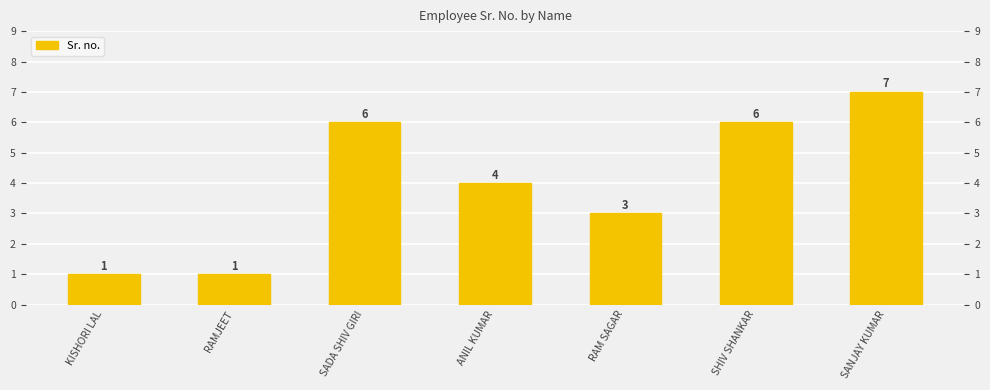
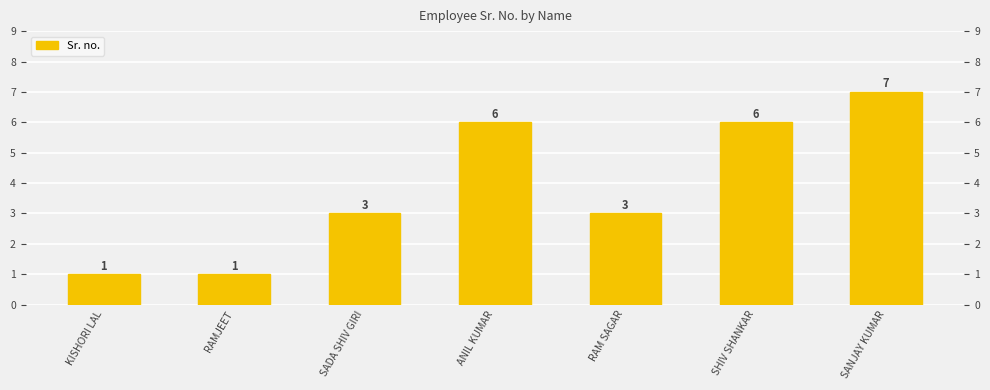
SADA SHIV GIRI: 6 -> 3
ANIL KUMAR: 4 -> 6
